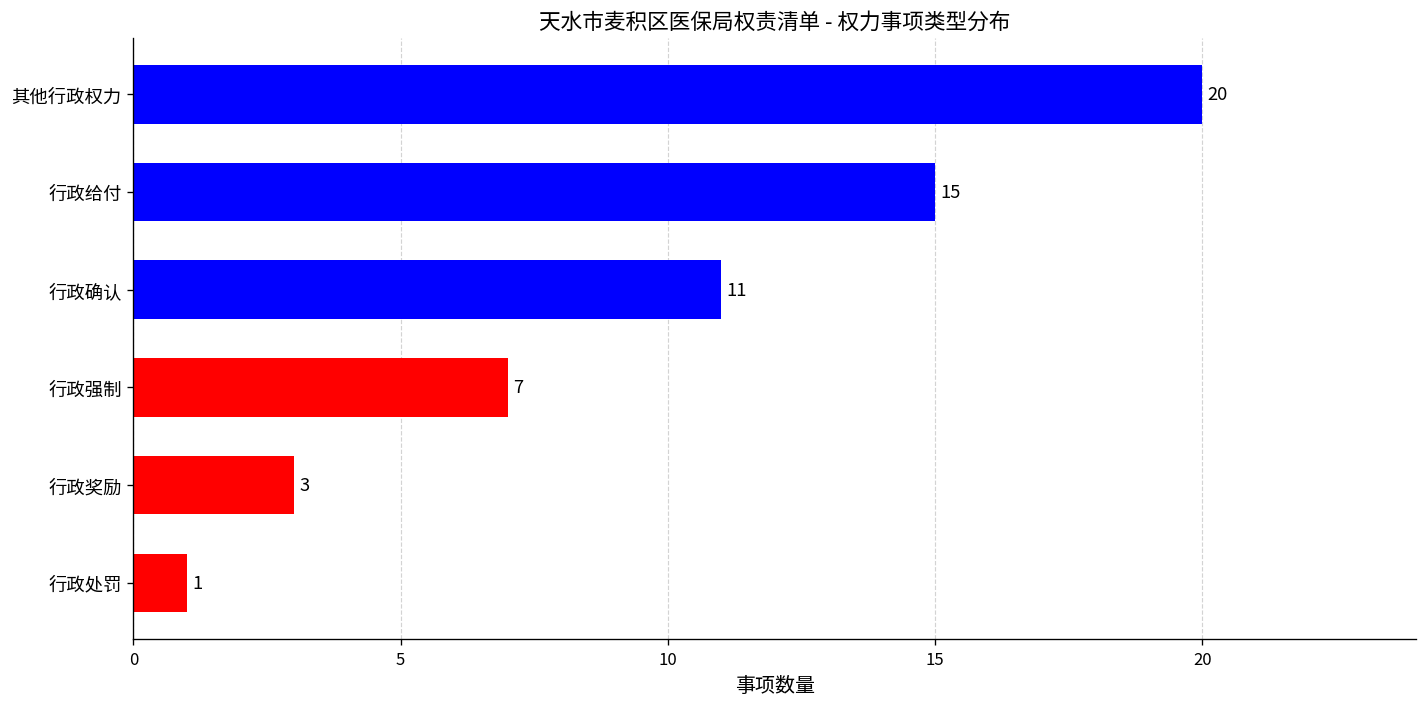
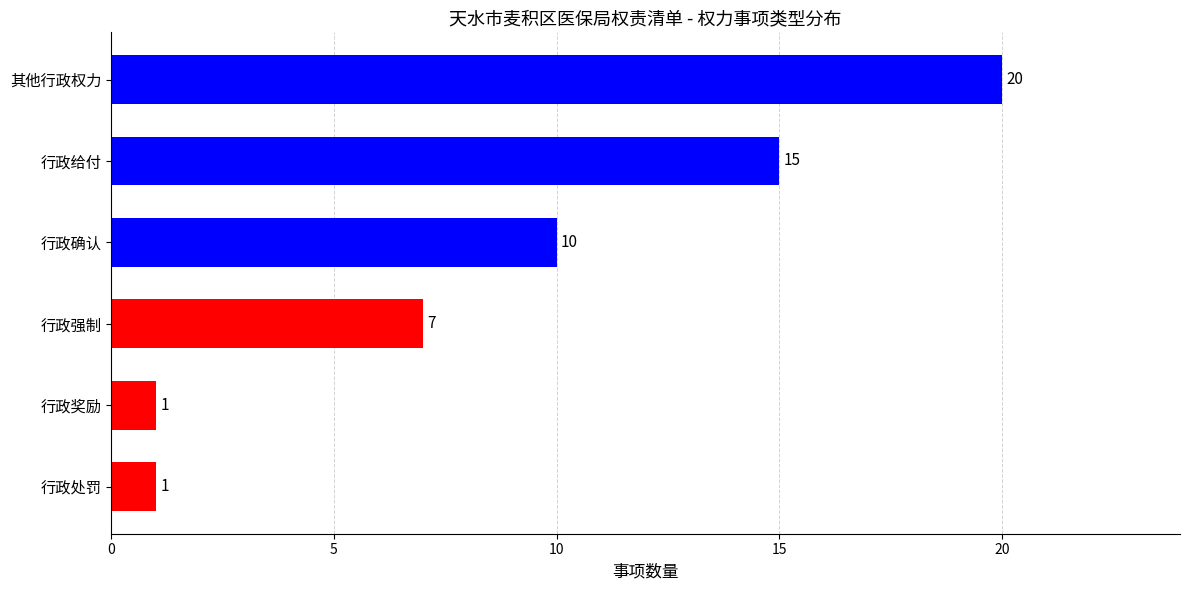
行政确认: 11 -> 10
行政奖励: 3 -> 1
